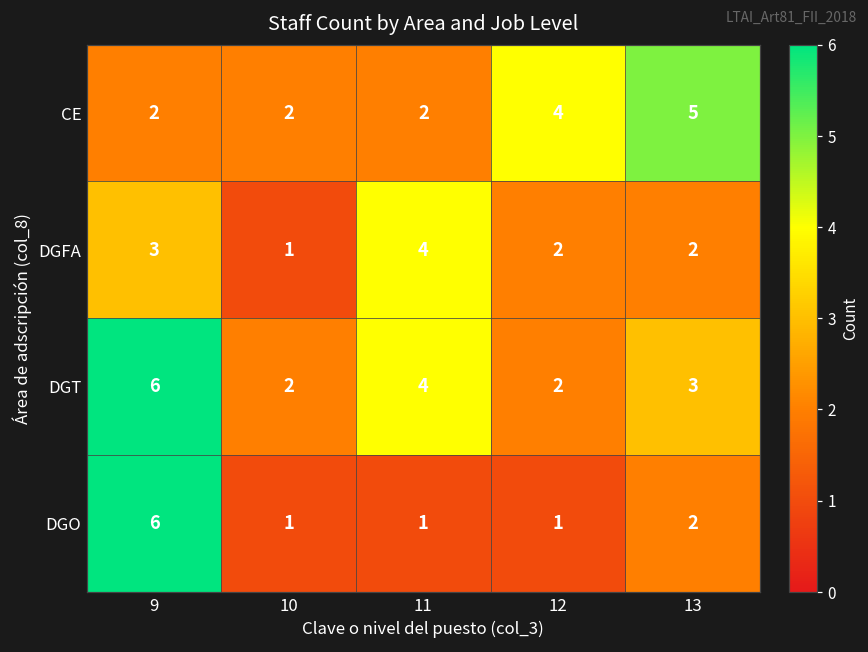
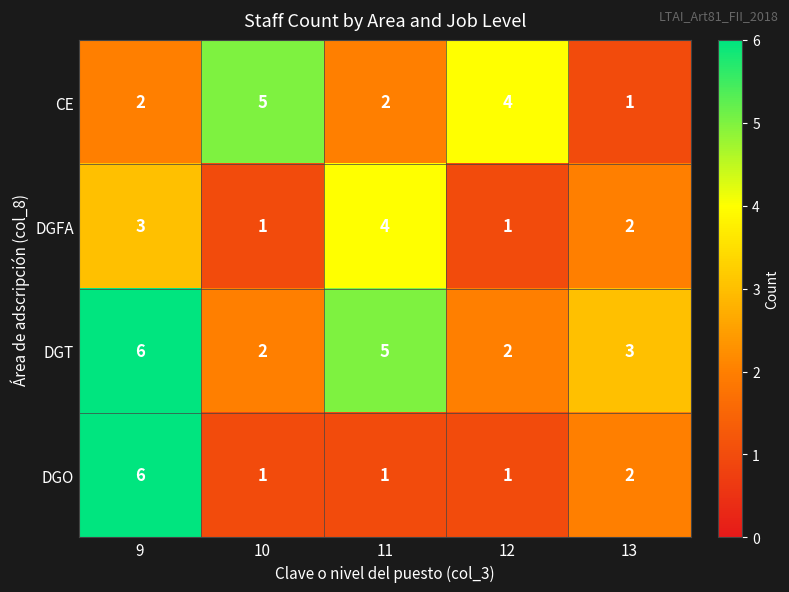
CE, 10: 2 -> 5
CE, 13: 5 -> 1
DGFA, 12: 2 -> 1
DGT, 11: 4 -> 5
